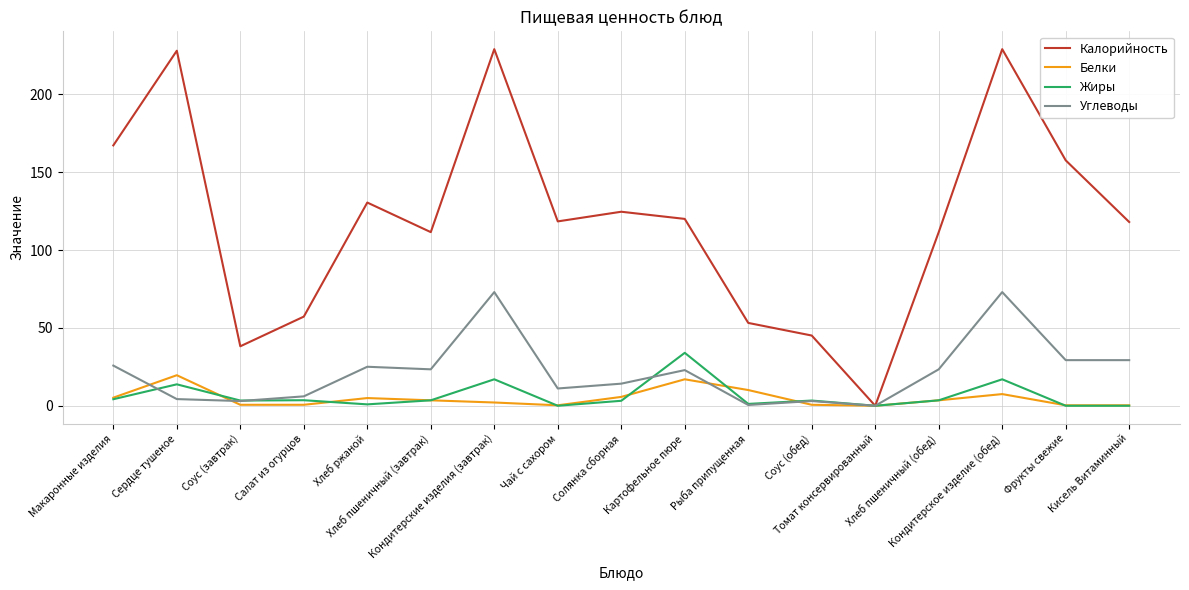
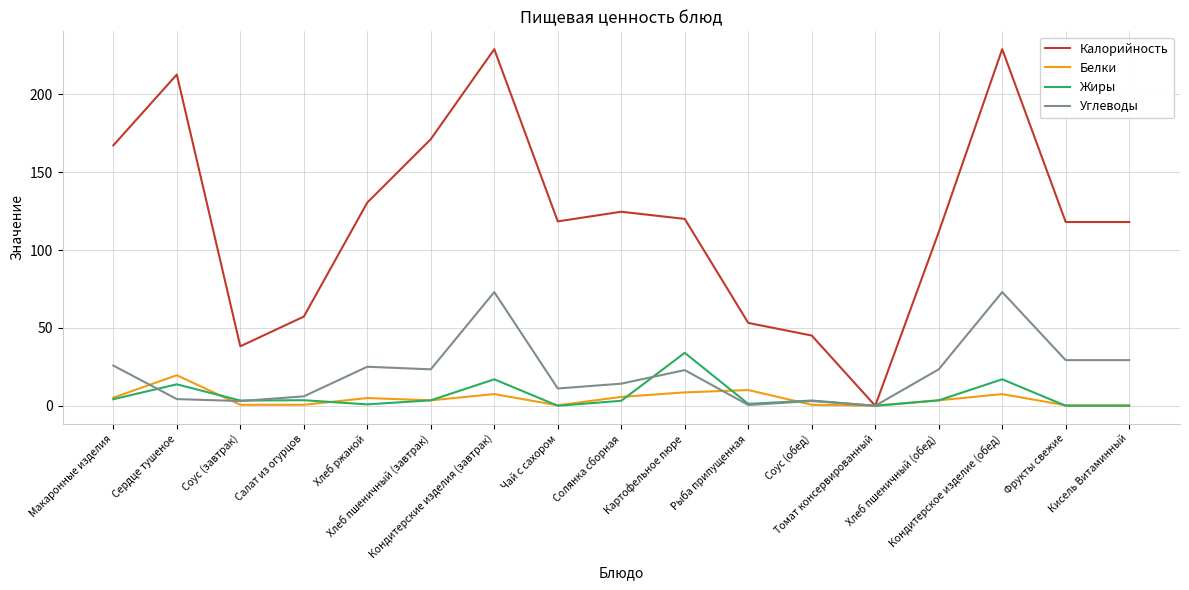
Калорийность, Сердце тушеное: 228 -> 213
Калорийность, Хлеб пшеничный (завтрак): 112 -> 171
Белки, Кондитерские изделия (завтрак): 2 -> 8
Белки, Картофельное пюре: 17 -> 9
Калорийность, Фрукты свежие: 158 -> 118
